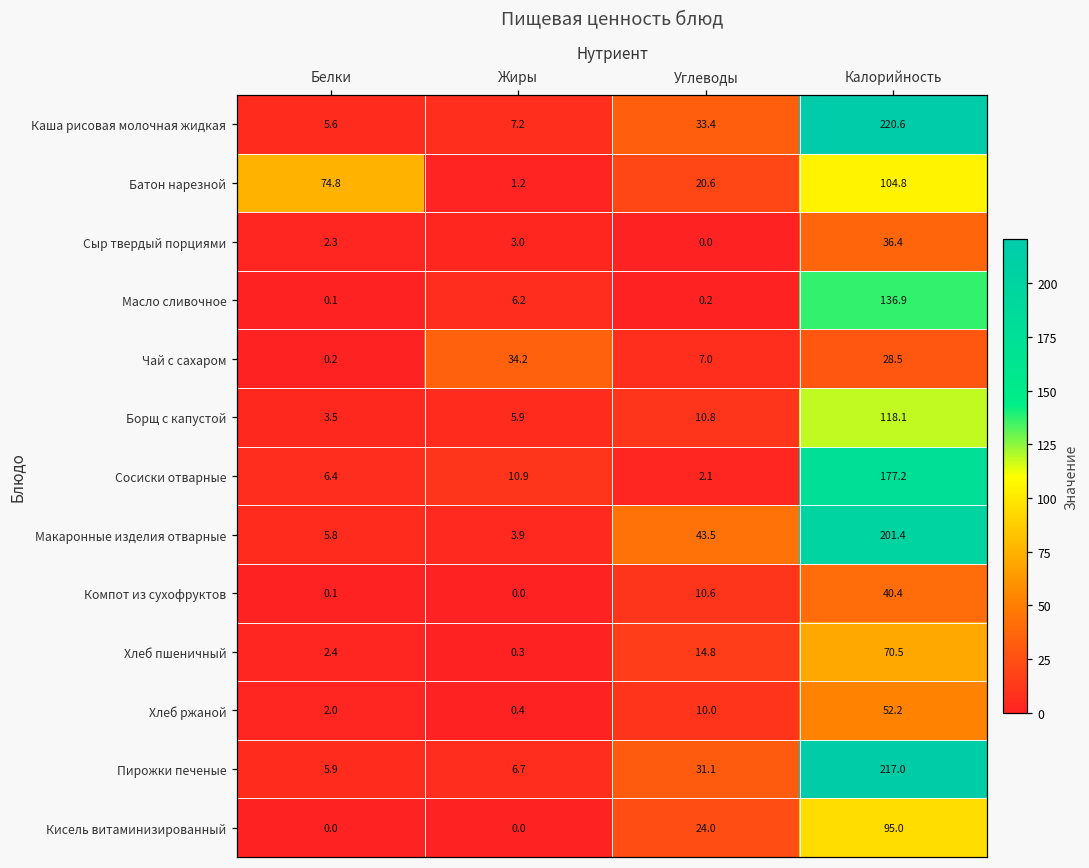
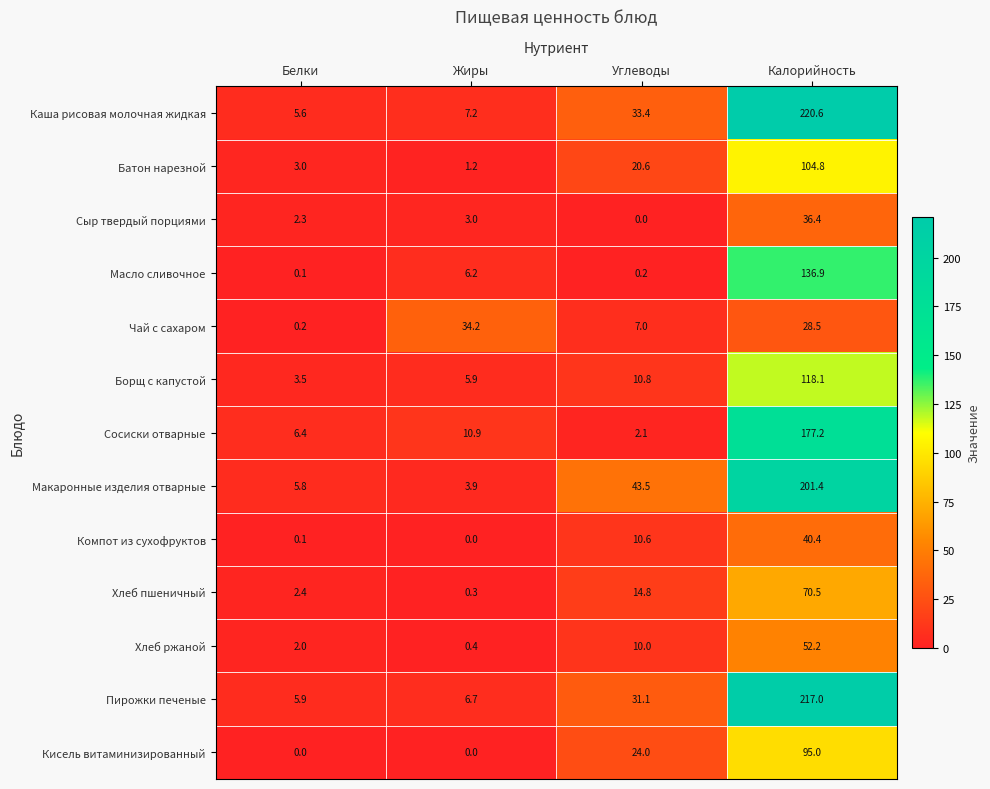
Батон нарезной, Белки: 74.8 -> 3.0
